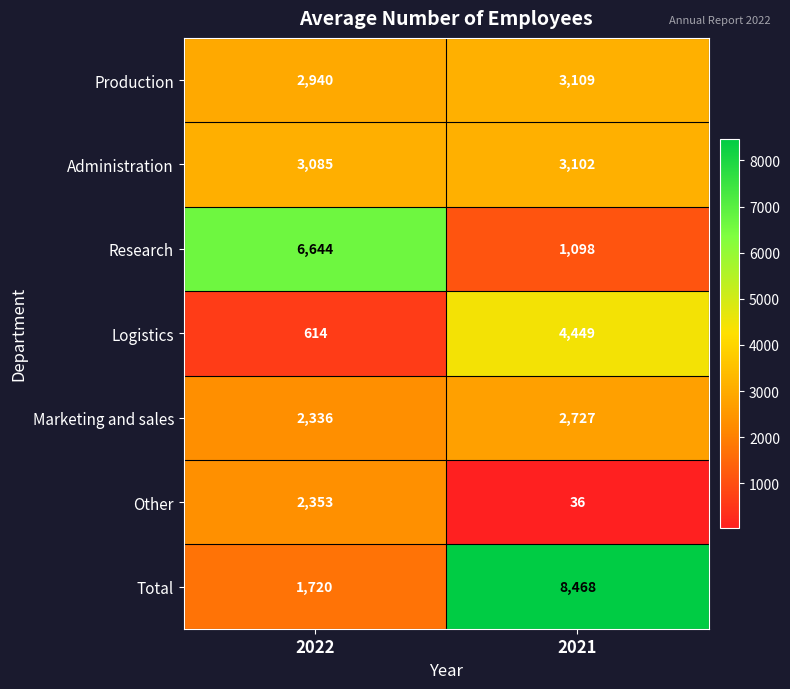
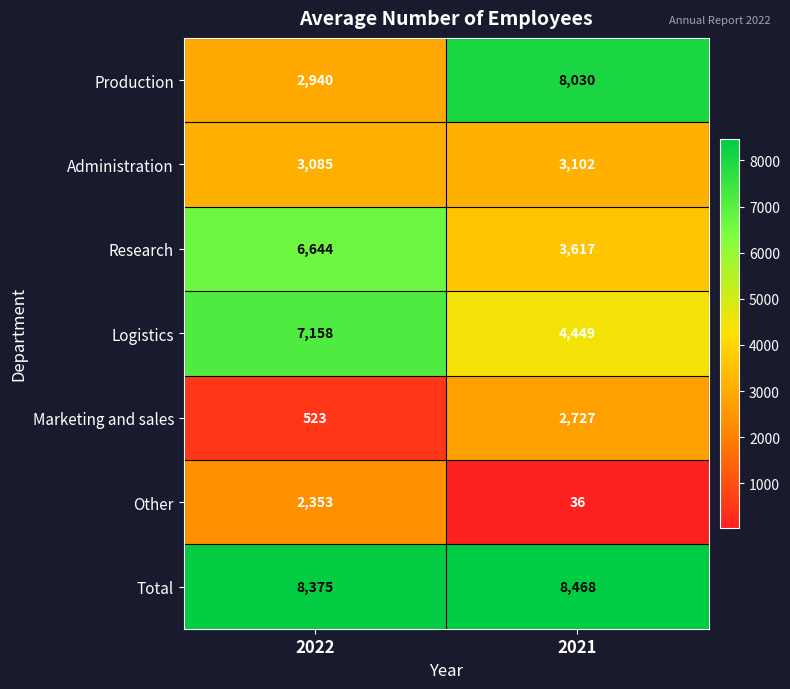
Production, 2021: 3,109 -> 8,030
Research, 2021: 1,098 -> 3,617
Logistics, 2022: 614 -> 7,158
Marketing and sales, 2022: 2,336 -> 523
Total, 2022: 1,720 -> 8,375
